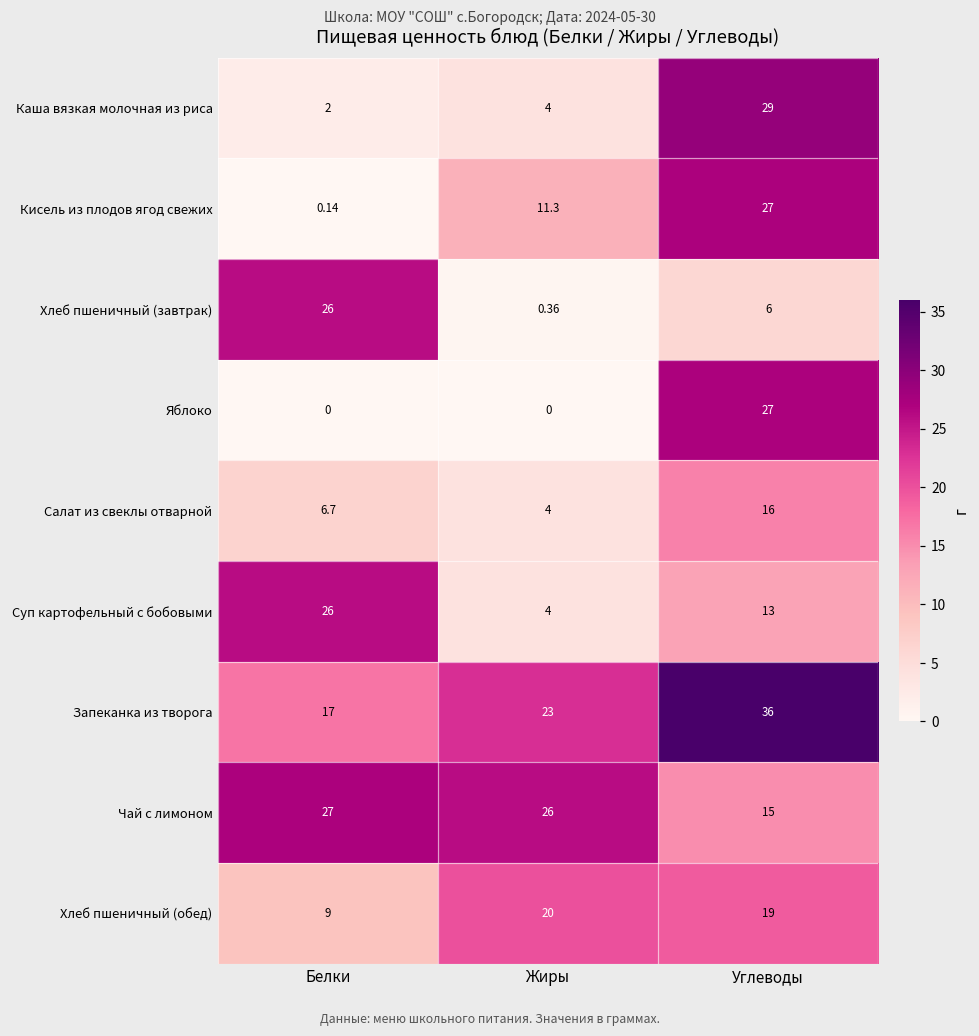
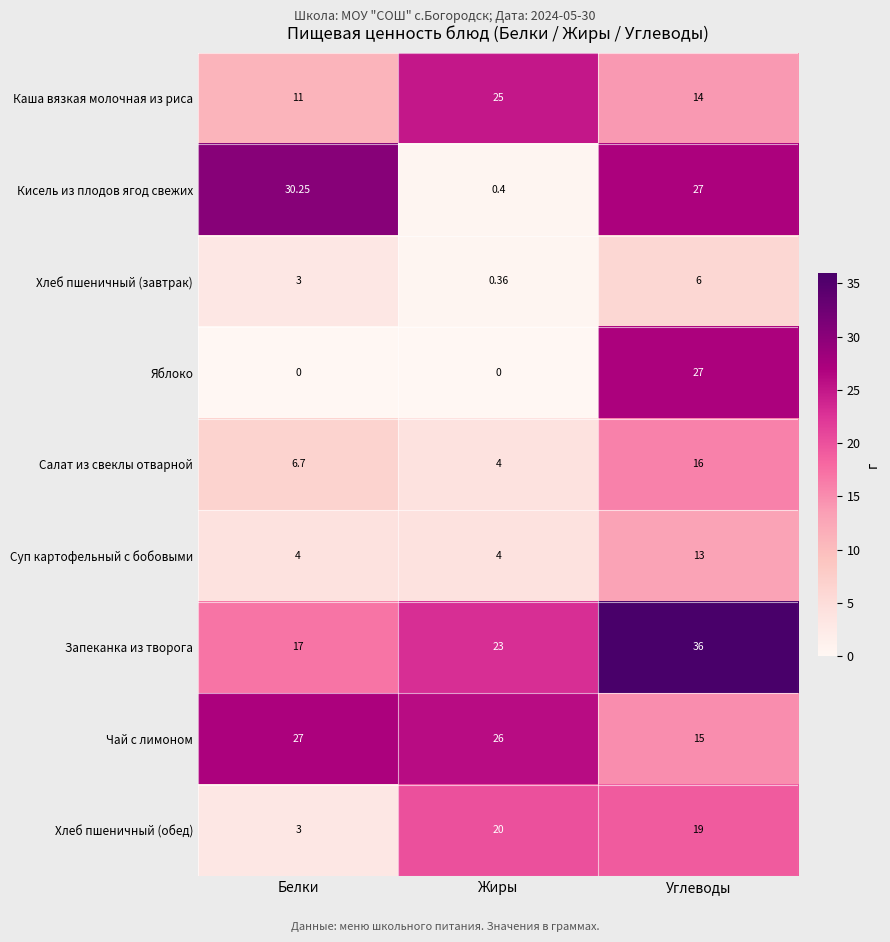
Каша вязкая молочная из риса, Белки: 2 -> 11
Каша вязкая молочная из риса, Жиры: 4 -> 25
Каша вязкая молочная из риса, Углеводы: 29 -> 14
Кисель из плодов ягод свежих, Белки: 0.14 -> 30.25
Кисель из плодов ягод свежих, Жиры: 11.3 -> 0.4
Хлеб пшеничный (завтрак), Белки: 26 -> 3
Суп картофельный с бобовыми, Белки: 26 -> 4
Хлеб пшеничный (обед), Белки: 9 -> 3
